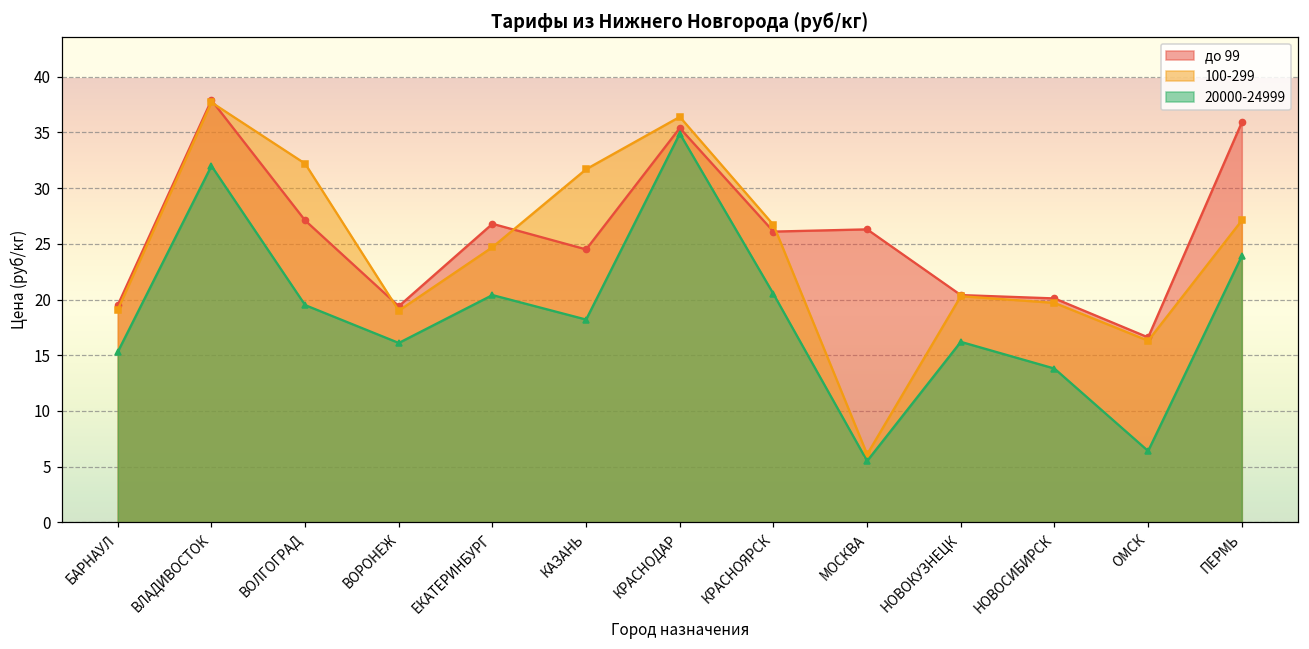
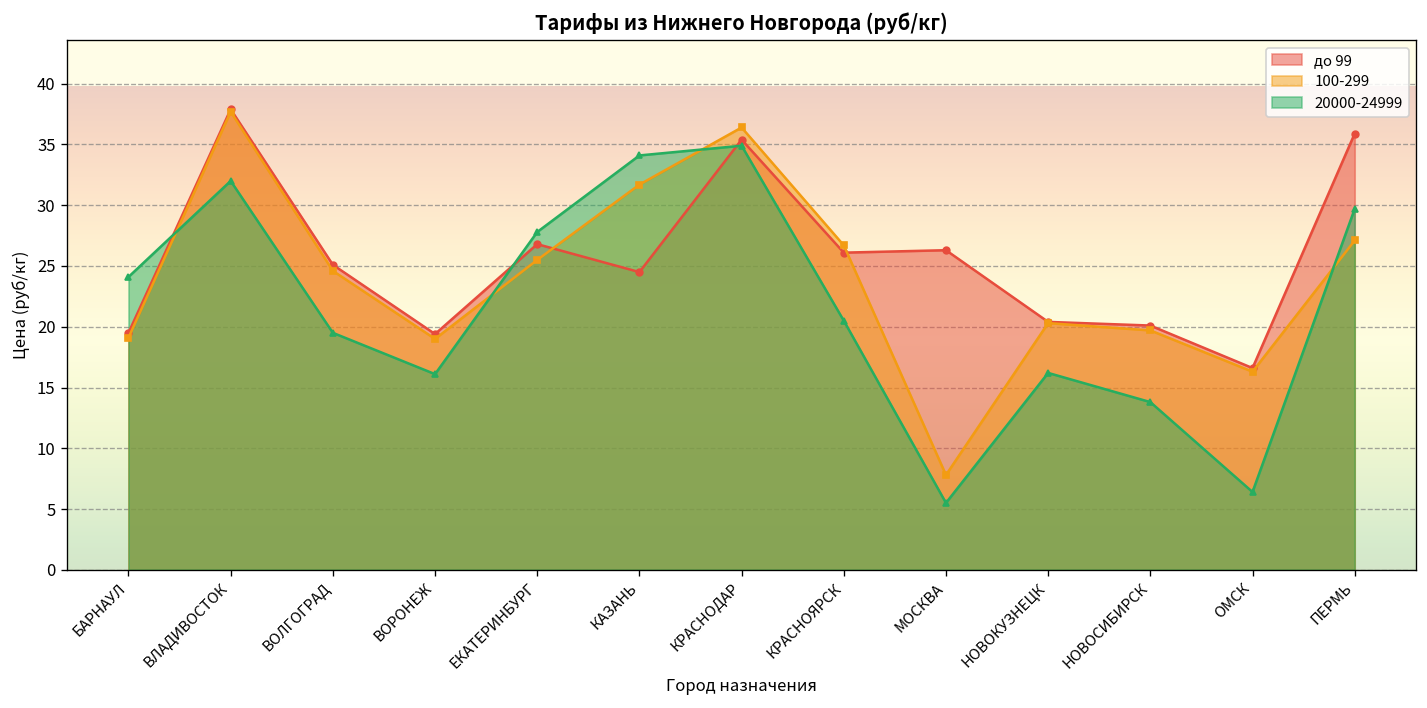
20000-24999, БАРНАУЛ: 15.3 -> 24.1
до 99, ВОЛГОГРАД: 27.1 -> 25.1
100-299, ВОЛГОГРАД: 32.2 -> 24.6
100-299, ЕКАТЕРИНБУРГ: 24.7 -> 25.5
20000-24999, ЕКАТЕРИНБУРГ: 20.4 -> 27.8
20000-24999, КАЗАНЬ: 18.2 -> 34.1
100-299, МОСКВА: 6.1 -> 7.8
20000-24999, ПЕРМЬ: 23.9 -> 29.7
